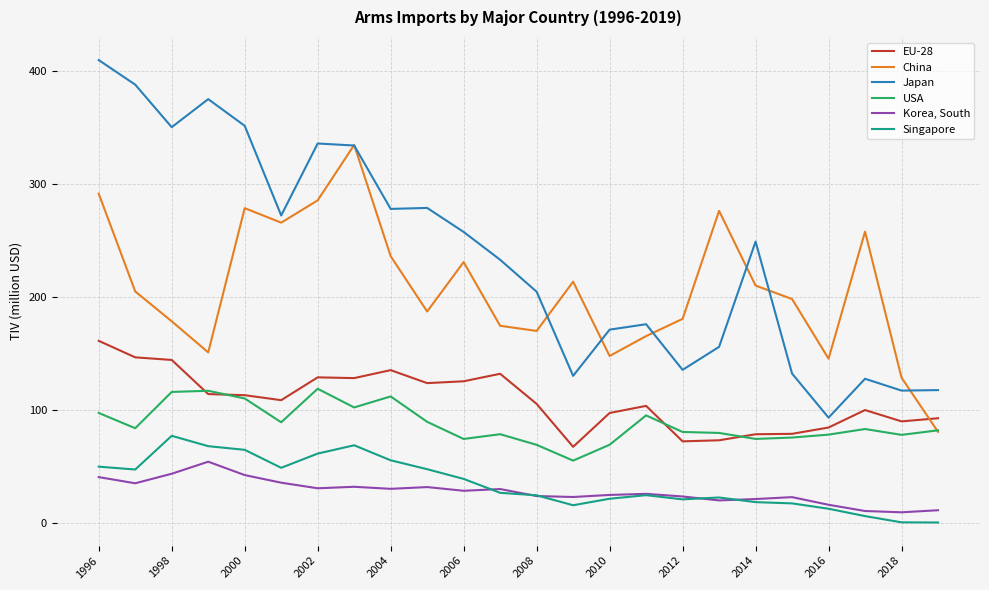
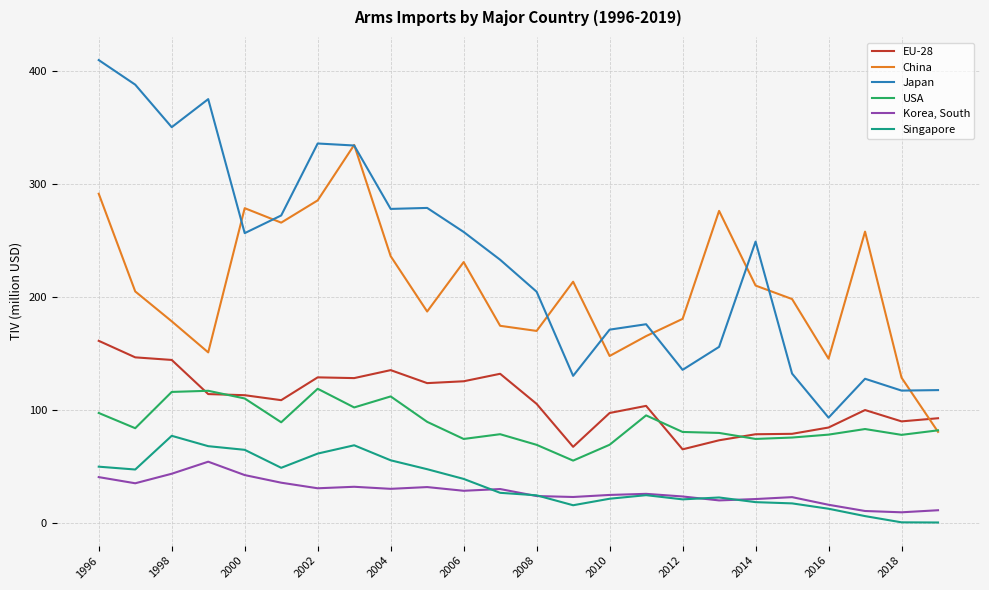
Japan, 2000: 352 -> 257
EU-28, 2012: 72 -> 65
